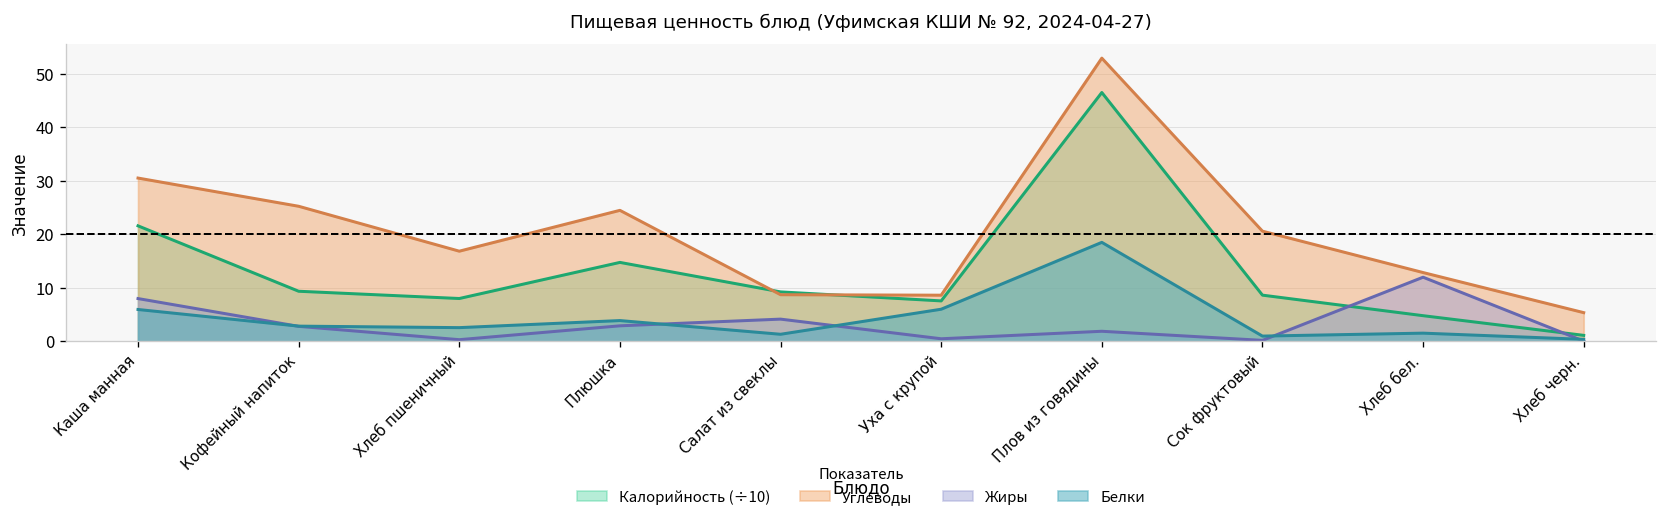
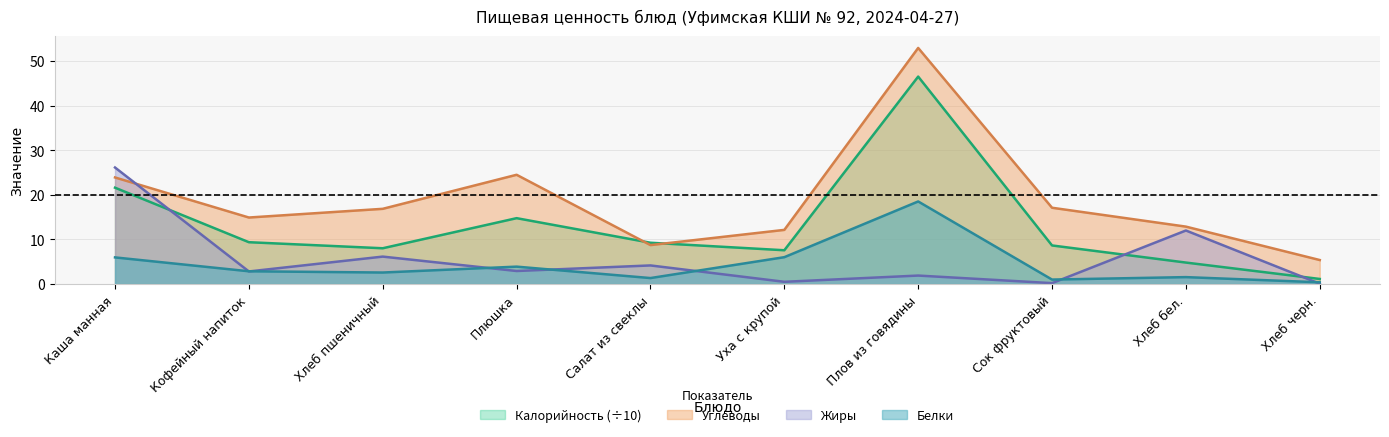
Углеводы, Каша манная: 31 -> 24
Жиры, Каша манная: 8 -> 26
Углеводы, Кофейный напиток: 25 -> 15
Жиры, Хлеб пшеничный: 0 -> 6
Углеводы, Уха с крупой: 9 -> 12
Углеводы, Сок фруктовый: 21 -> 17
